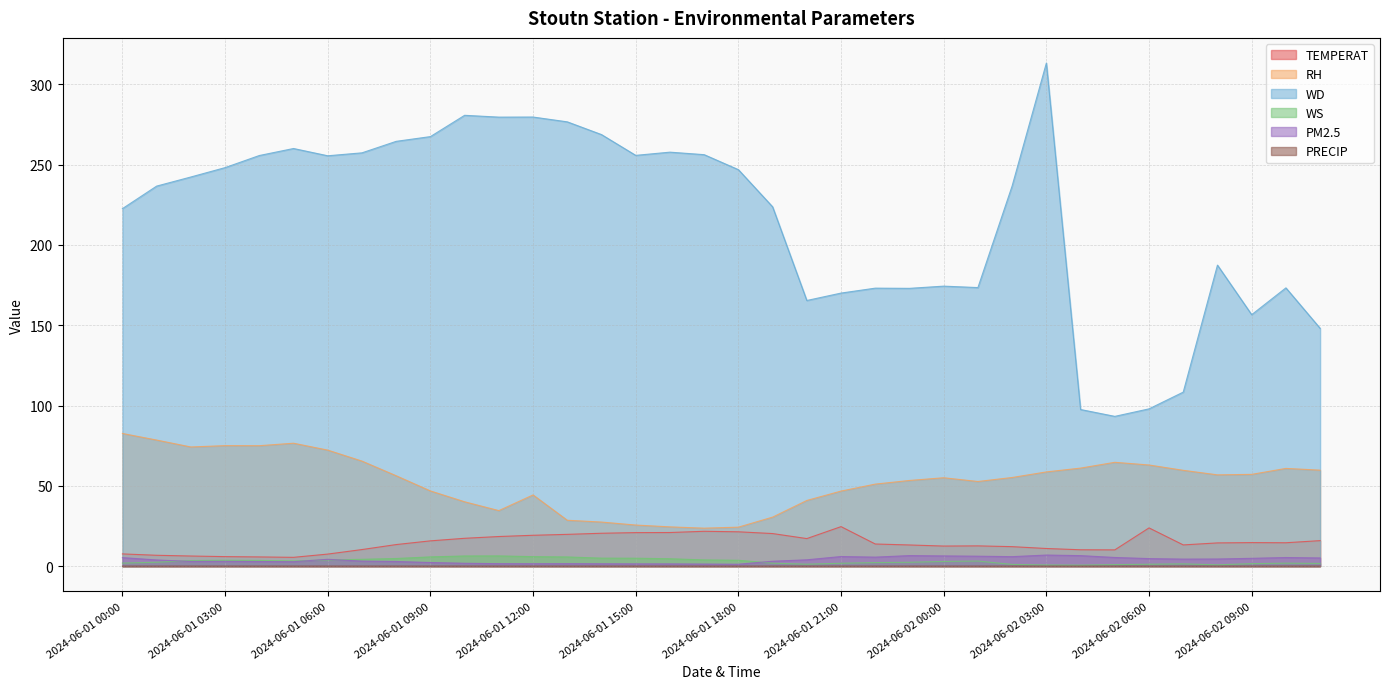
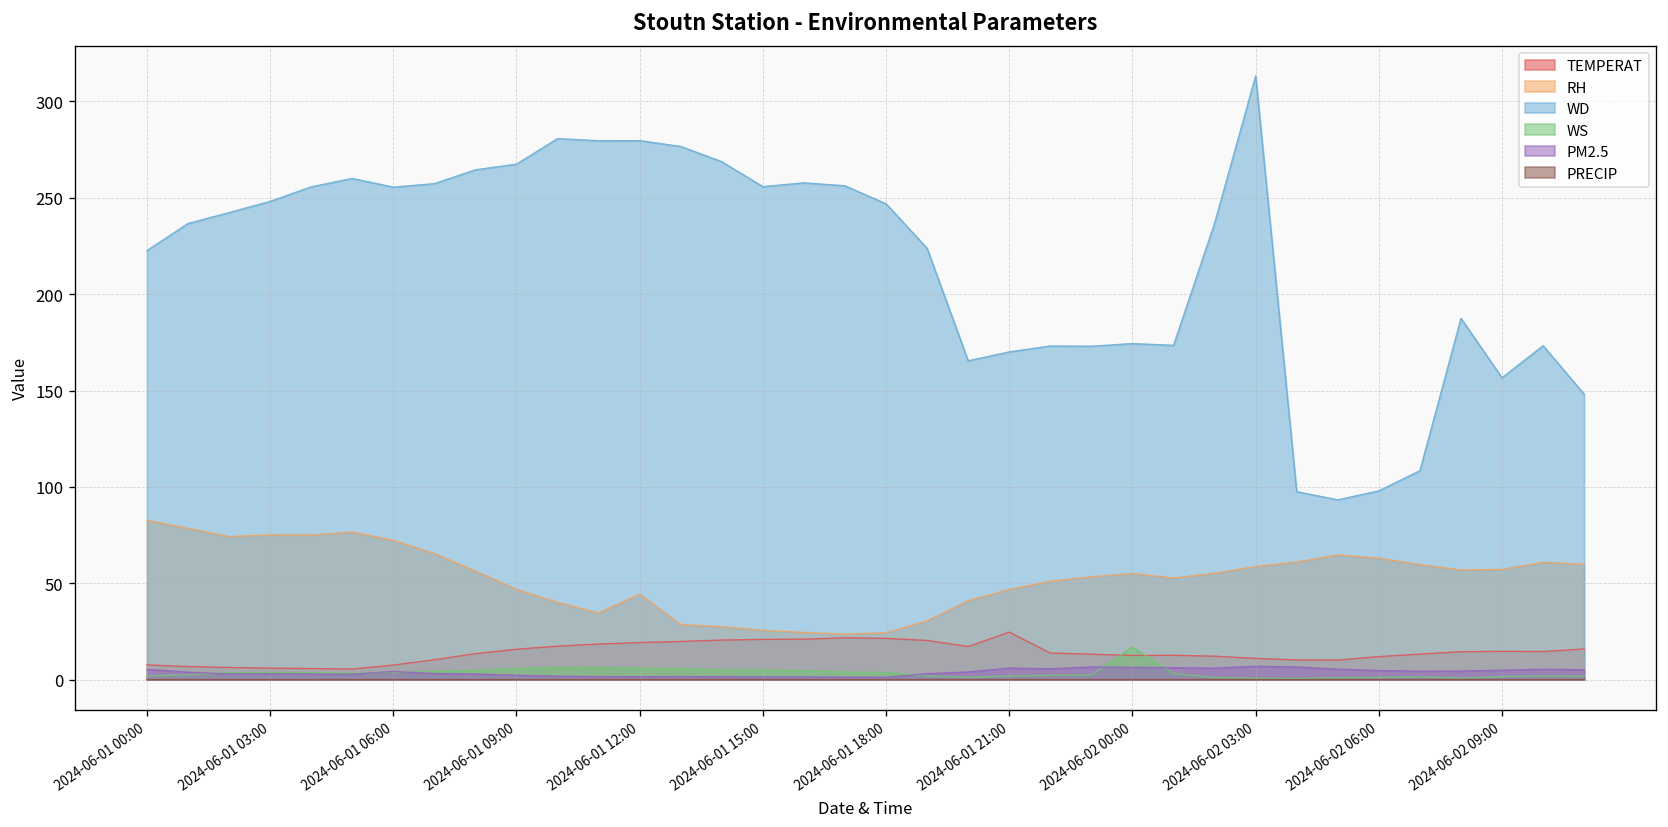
WS, 2024-06-02 00:00: 3 -> 17
TEMPERAT, 2024-06-02 06:00: 24 -> 12
